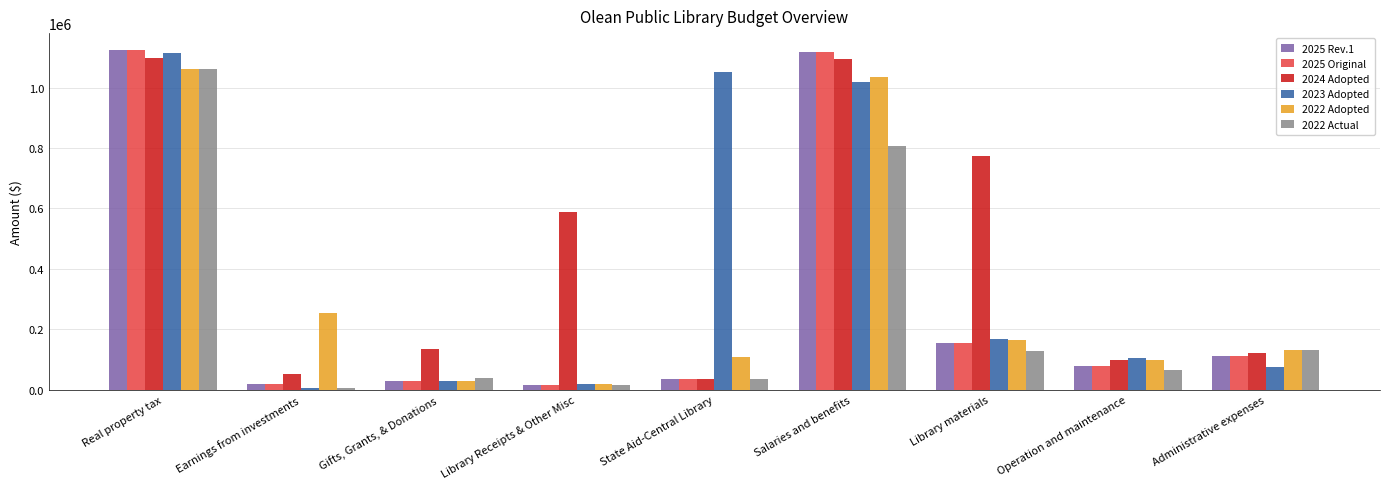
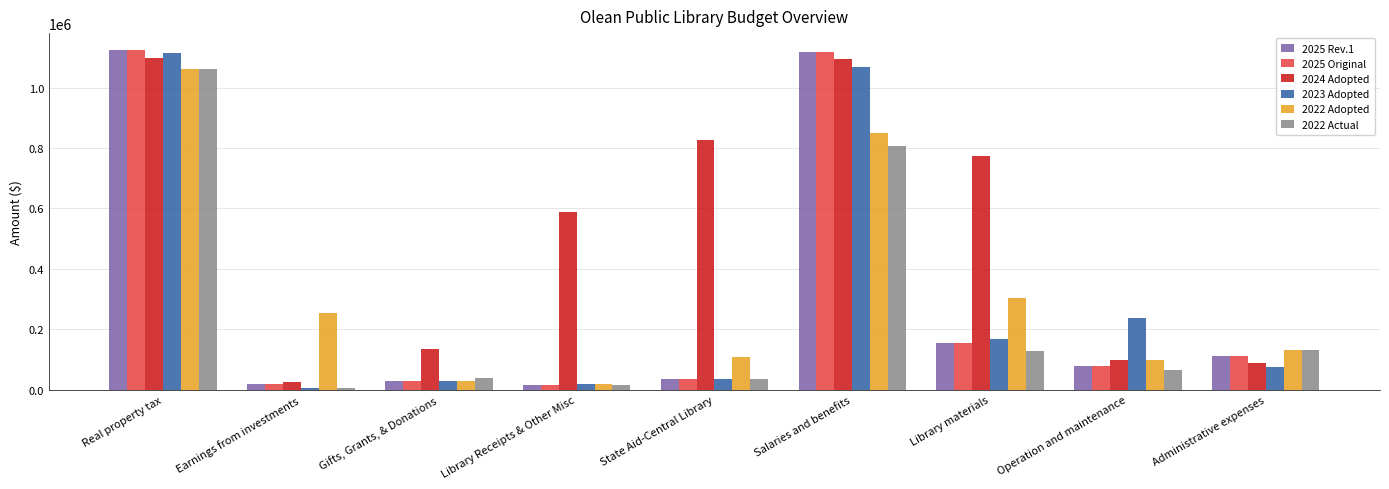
2024 Adopted, Earnings from investments: 50000 -> 30000
2024 Adopted, State Aid-Central Library: 30000 -> 830000
2023 Adopted, State Aid-Central Library: 1050000 -> 30000
2023 Adopted, Salaries and benefits: 1020000 -> 1070000
2022 Adopted, Salaries and benefits: 1040000 -> 850000
2022 Adopted, Library materials: 160000 -> 300000
2023 Adopted, Operation and maintenance: 100000 -> 240000
2024 Adopted, Administrative expenses: 120000 -> 90000
